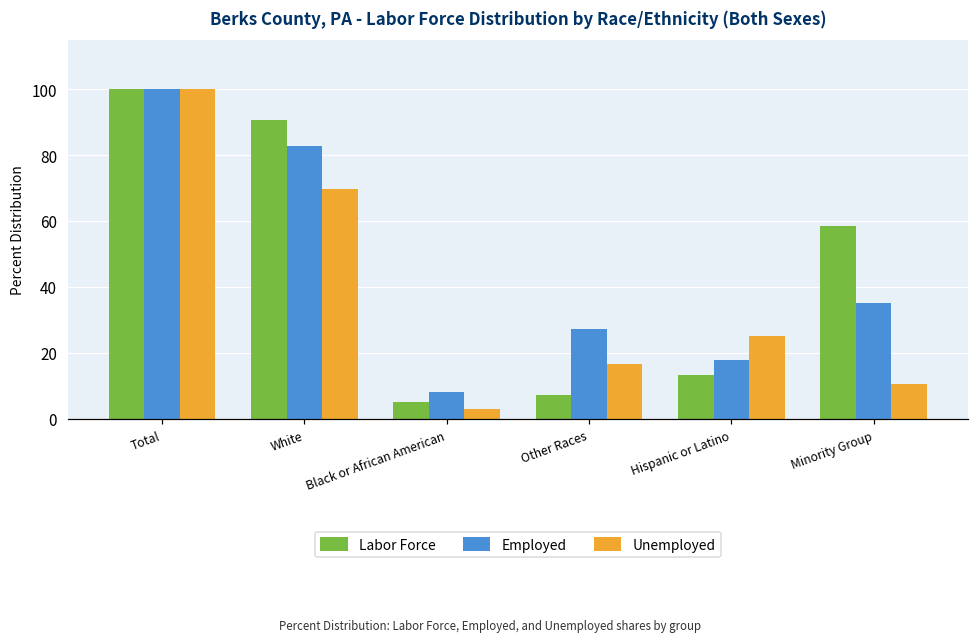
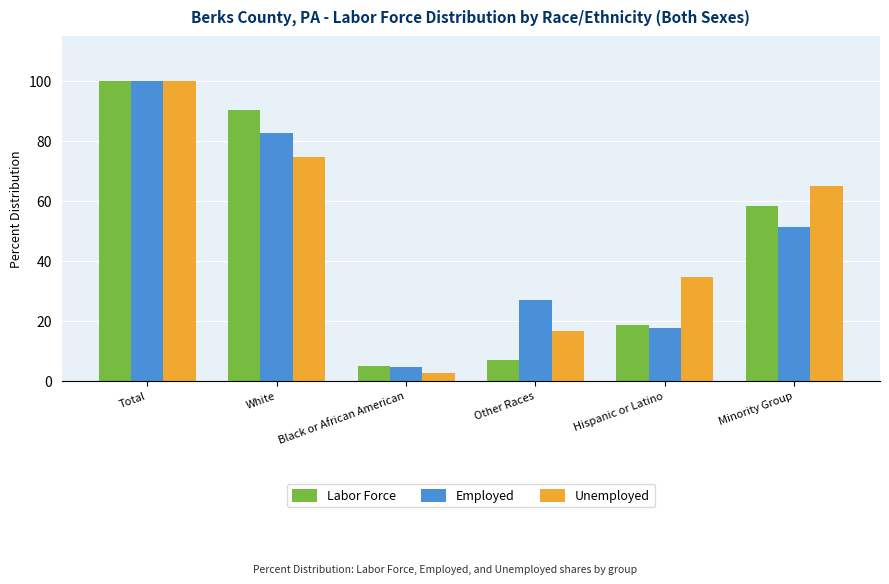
Unemployed, White: 70 -> 75
Employed, Black or African American: 8 -> 5
Labor Force, Hispanic or Latino: 13 -> 19
Unemployed, Hispanic or Latino: 25 -> 35
Employed, Minority Group: 35 -> 51
Unemployed, Minority Group: 10 -> 65
